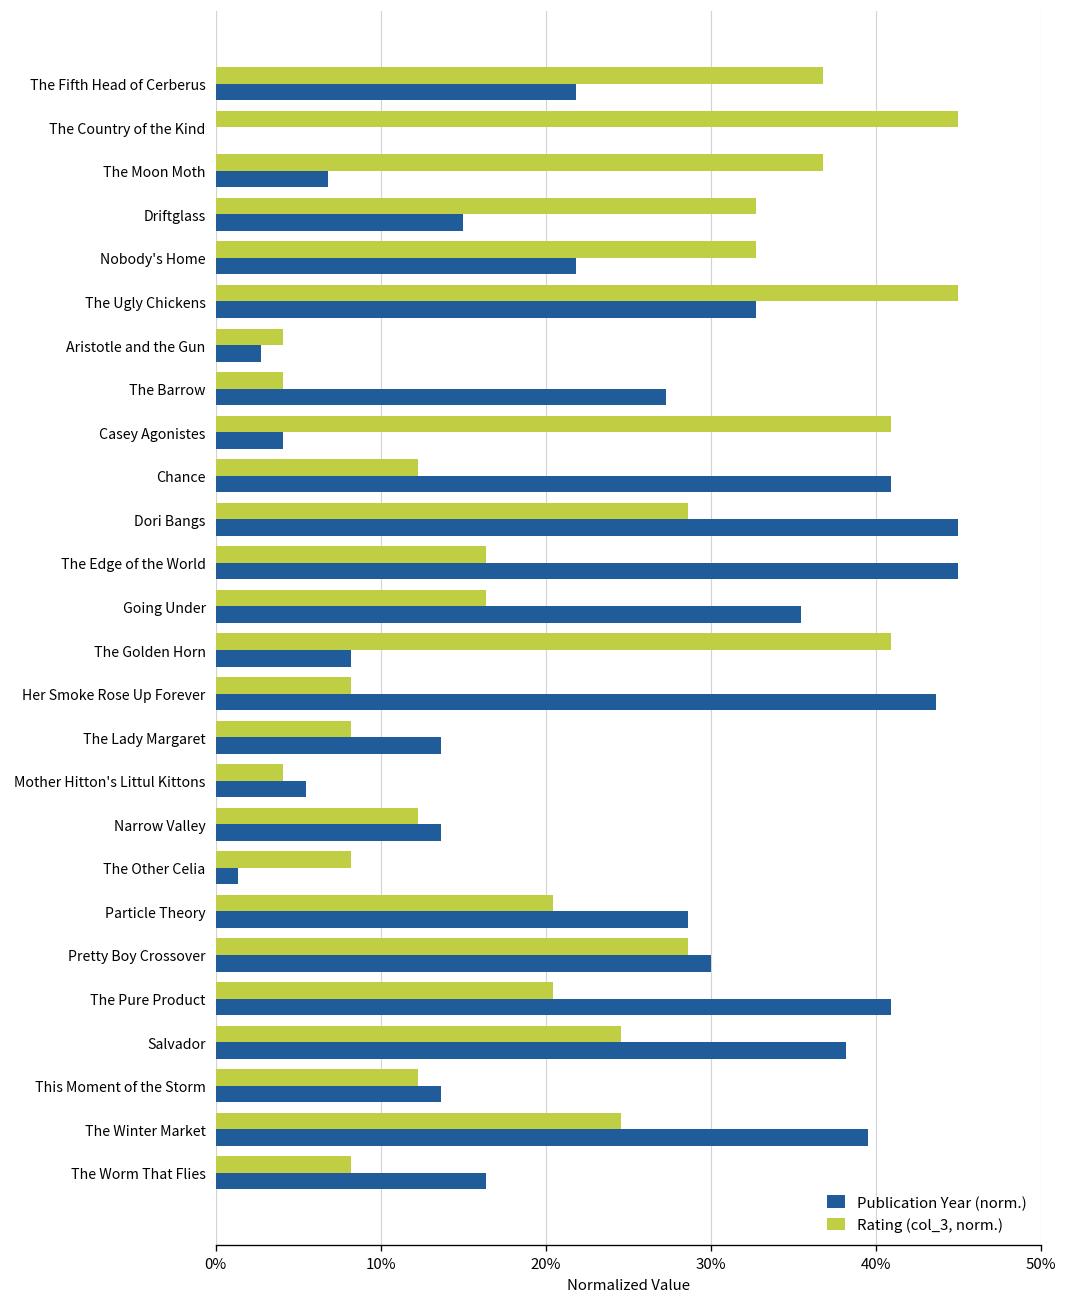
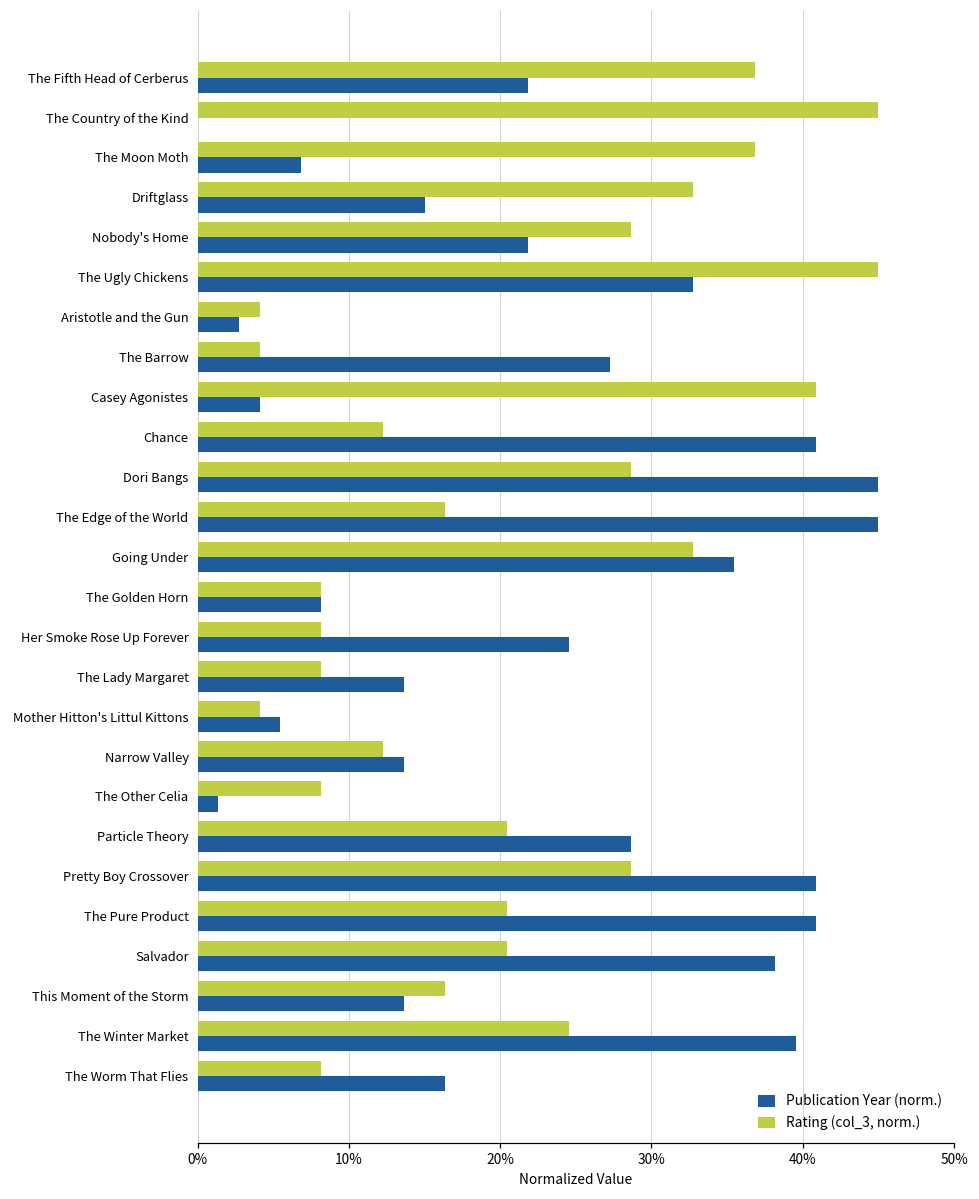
Rating (col_3, norm.), Nobody's Home: 32.7% -> 28.6%
Rating (col_3, norm.), Going Under: 16.4% -> 32.7%
Rating (col_3, norm.), The Golden Horn: 40.9% -> 8.2%
Publication Year (norm.), Her Smoke Rose Up Forever: 43.6% -> 24.5%
Publication Year (norm.), Pretty Boy Crossover: 30.0% -> 40.9%
Rating (col_3, norm.), Salvador: 24.5% -> 20.5%
Rating (col_3, norm.), This Moment of the Storm: 12.3% -> 16.4%
